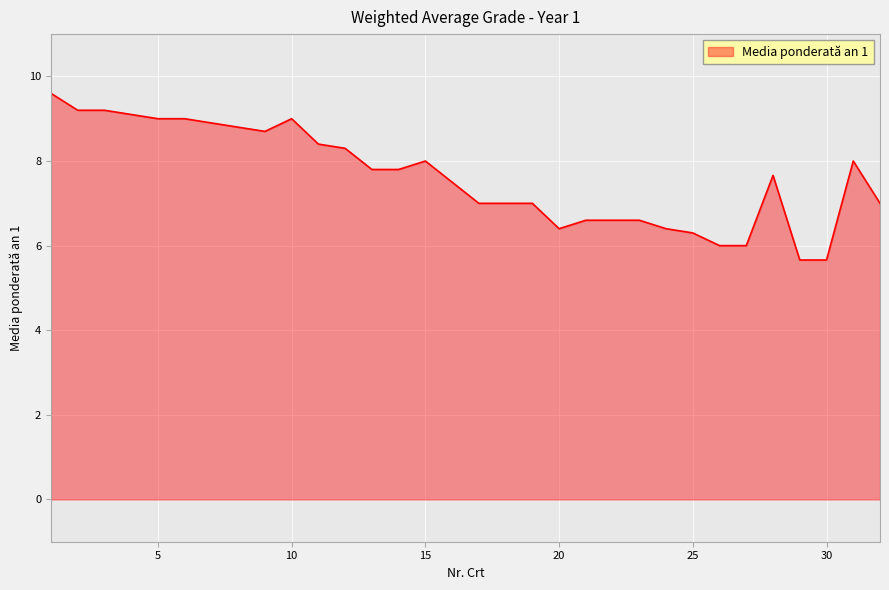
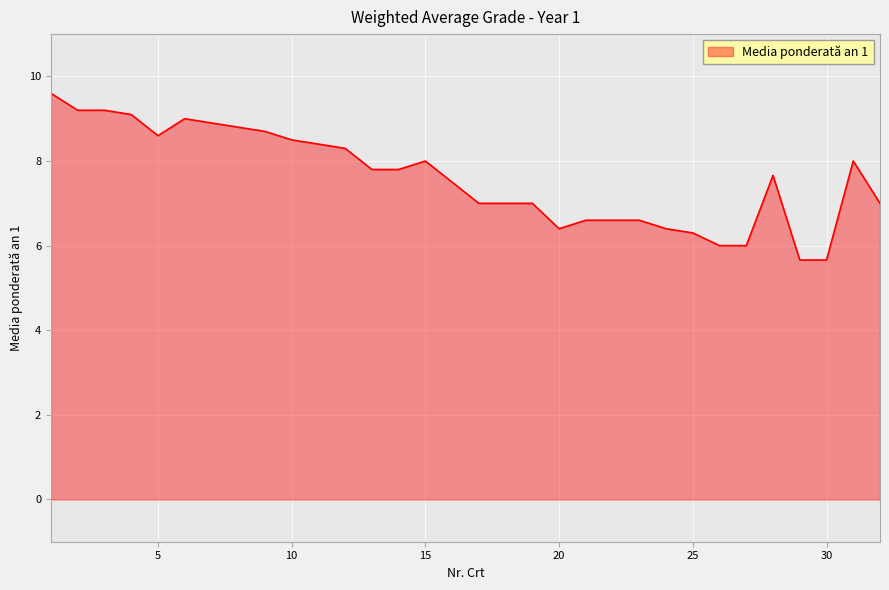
5: 9.0 -> 8.6
10: 9.0 -> 8.5
